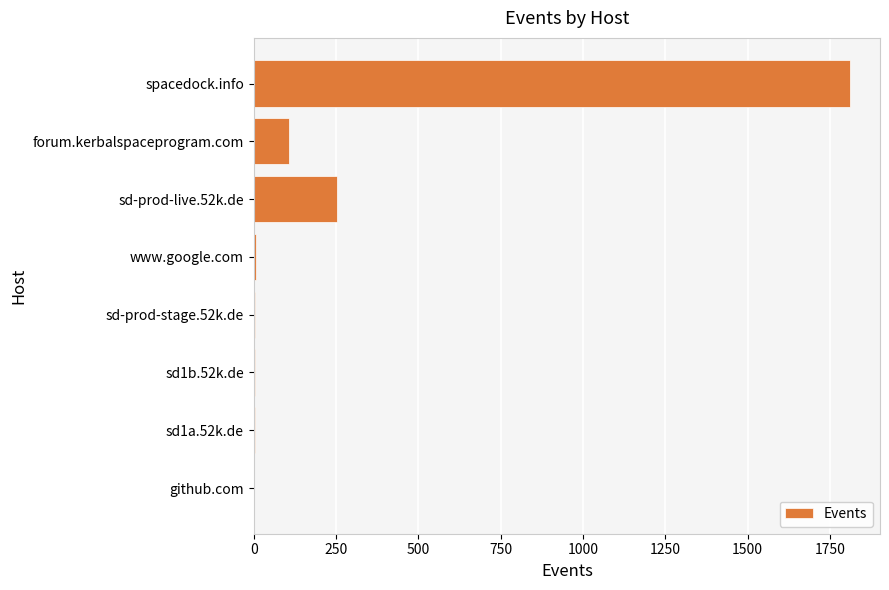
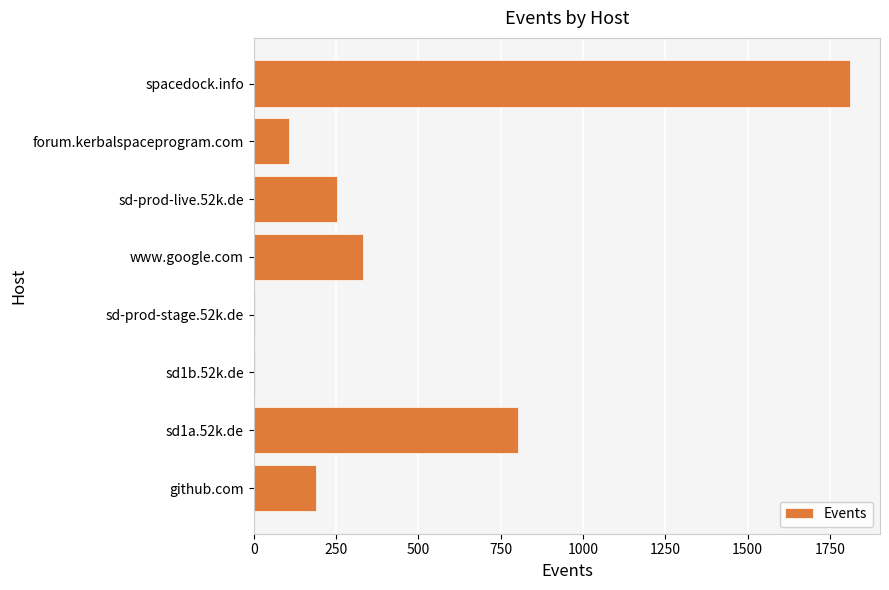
www.google.com: 10 -> 330
sd1a.52k.de: 0 -> 800
github.com: 0 -> 190
